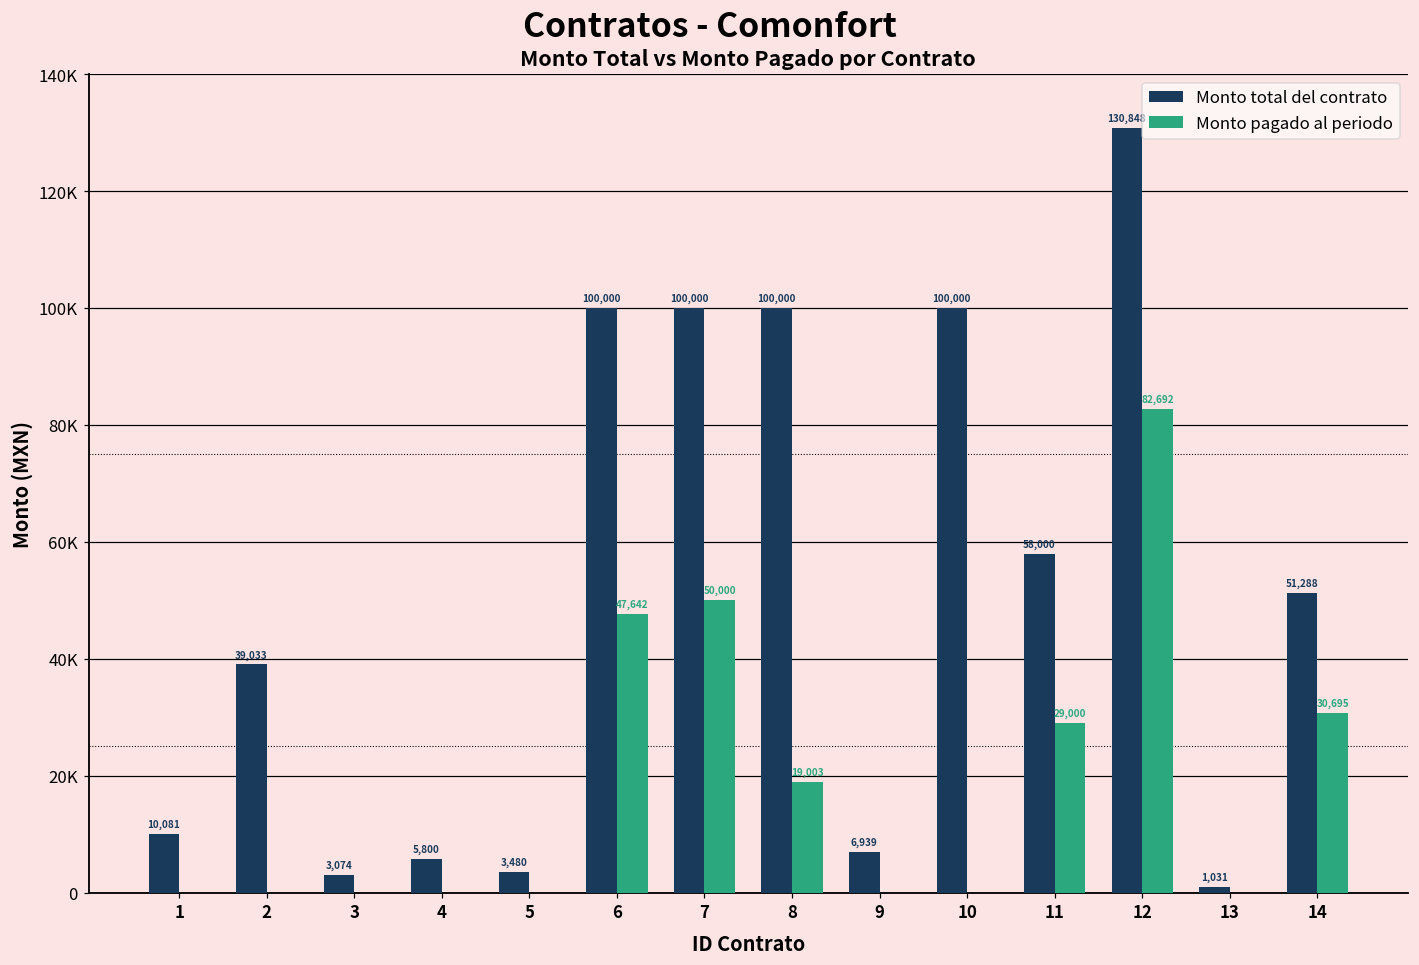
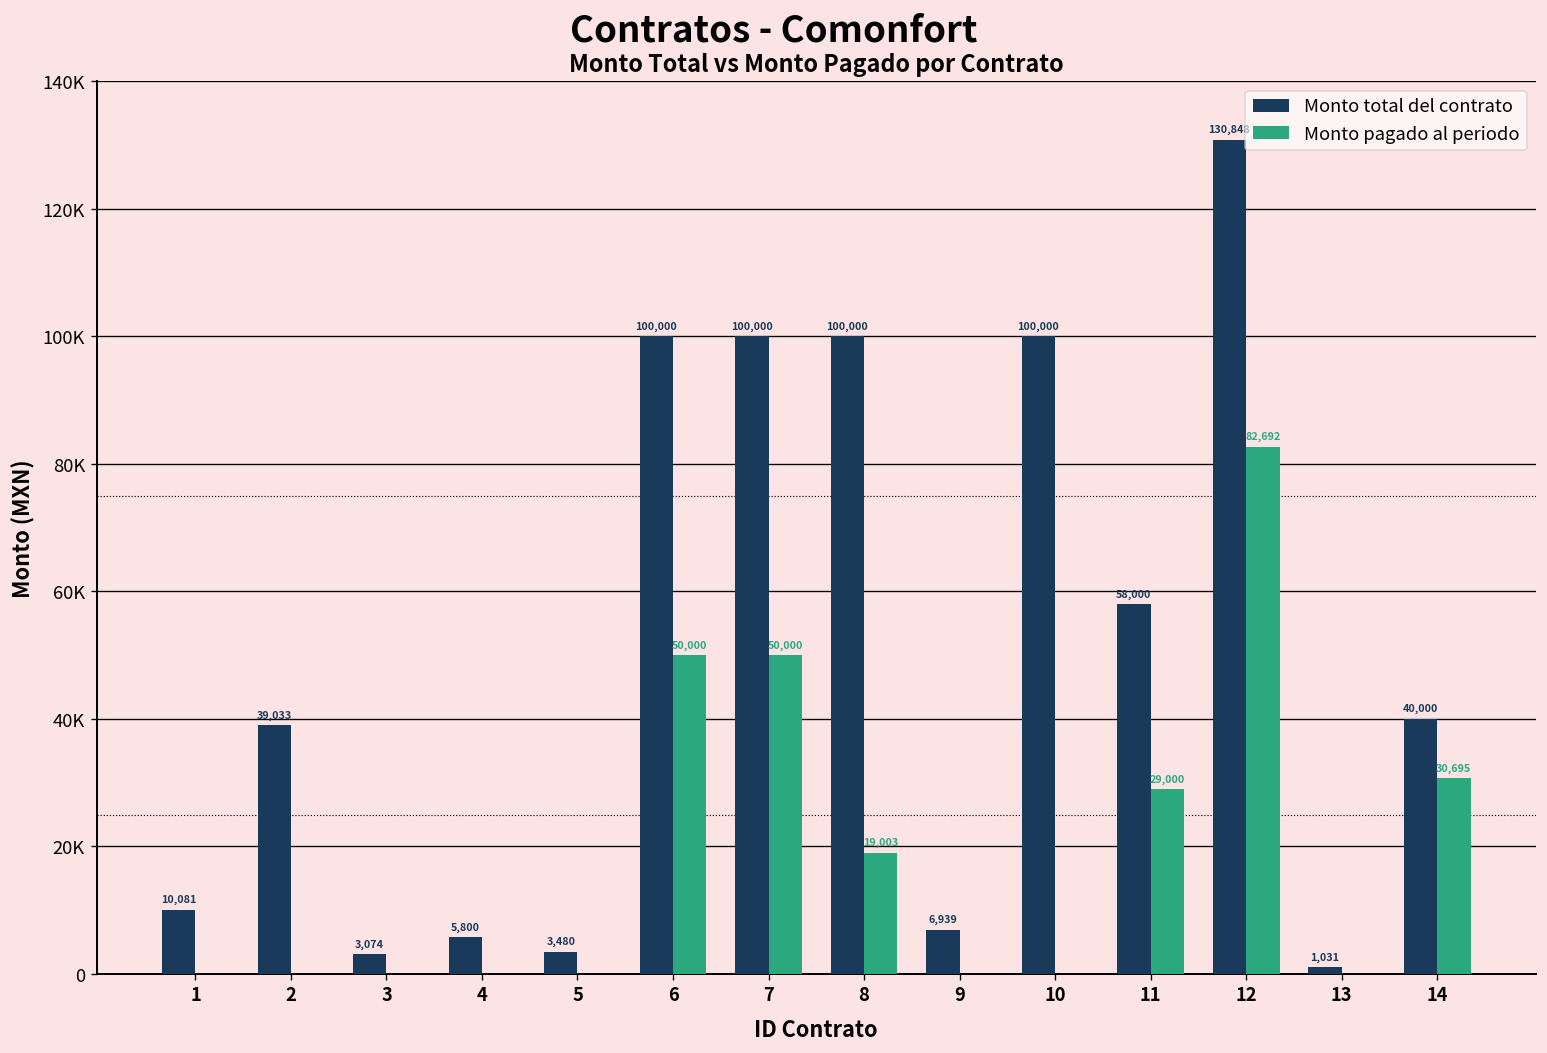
Monto pagado al periodo, 6: 47,642 -> 50,000
Monto total del contrato, 14: 51,288 -> 40,000
